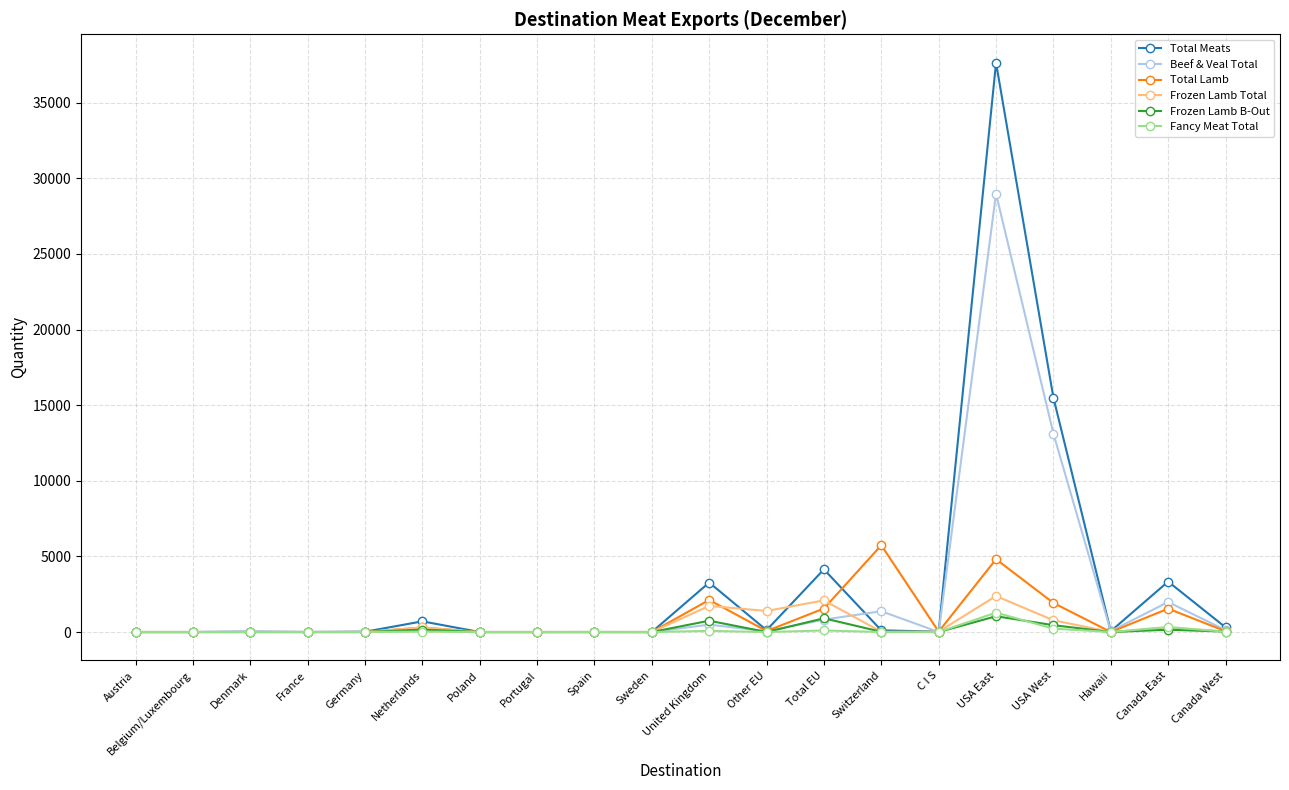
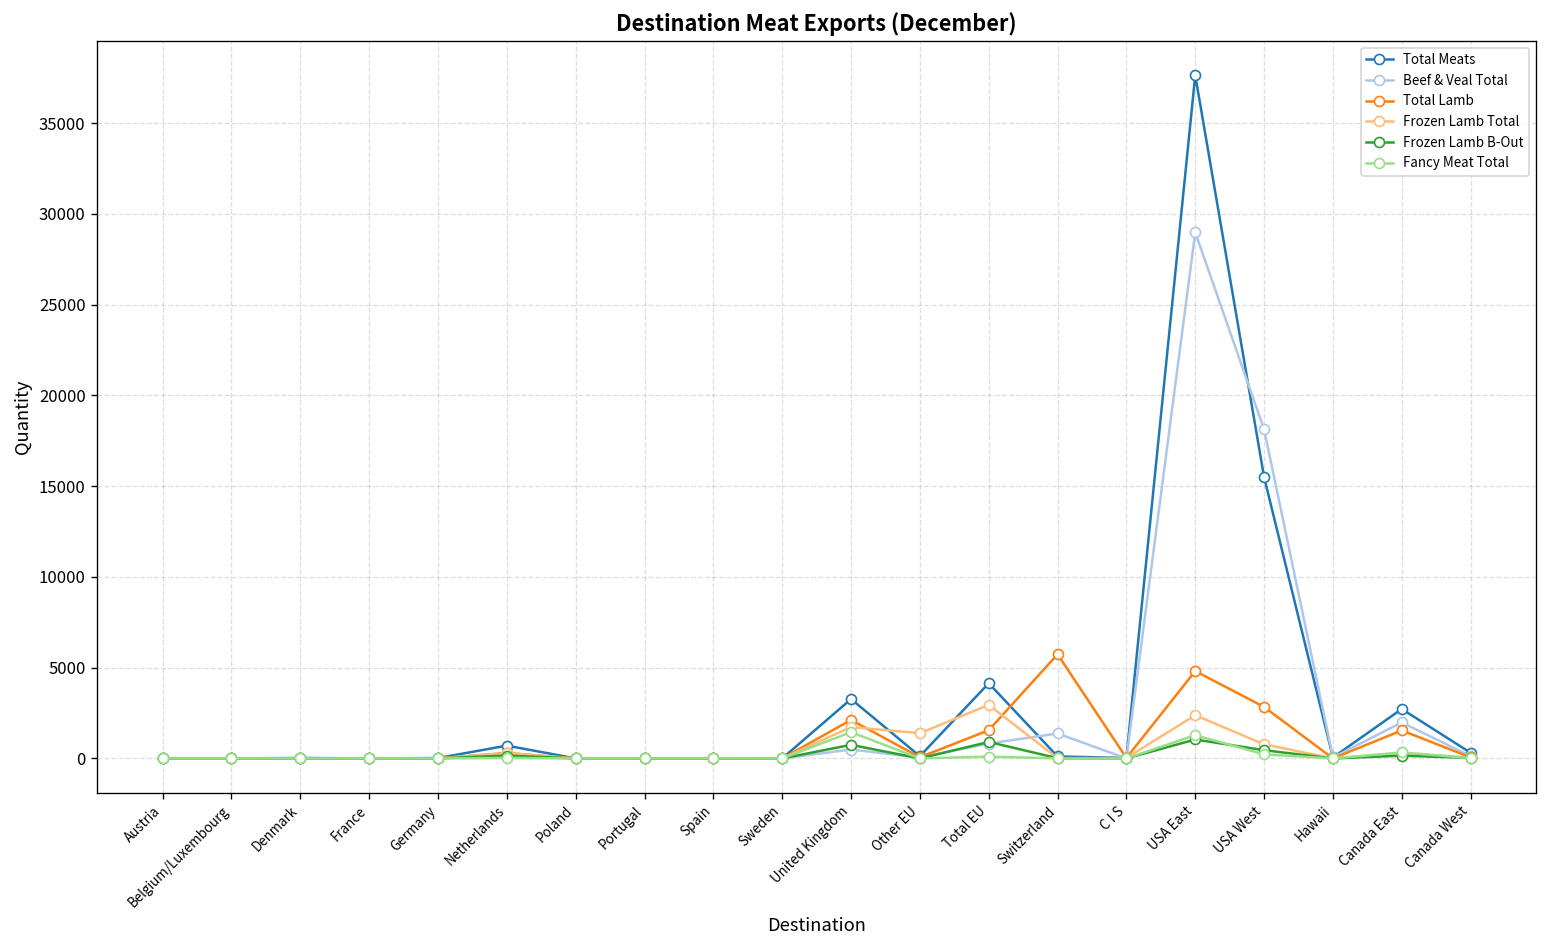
Fancy Meat Total, United Kingdom: 100 -> 1400
Frozen Lamb Total, Total EU: 2100 -> 2900
Beef & Veal Total, USA West: 13100 -> 18100
Total Lamb, USA West: 1900 -> 2800
Total Meats, Canada East: 3300 -> 2700
